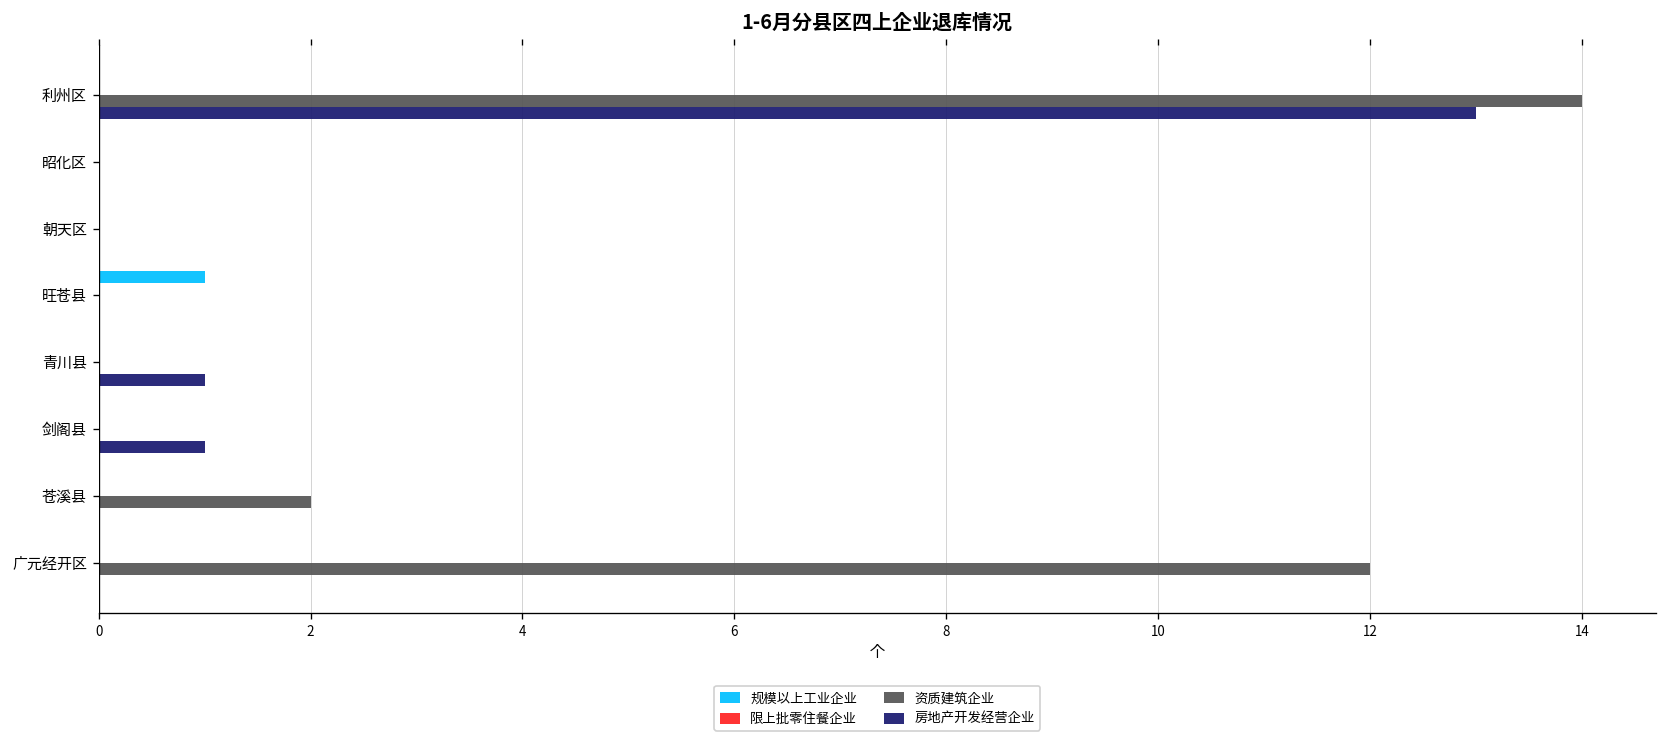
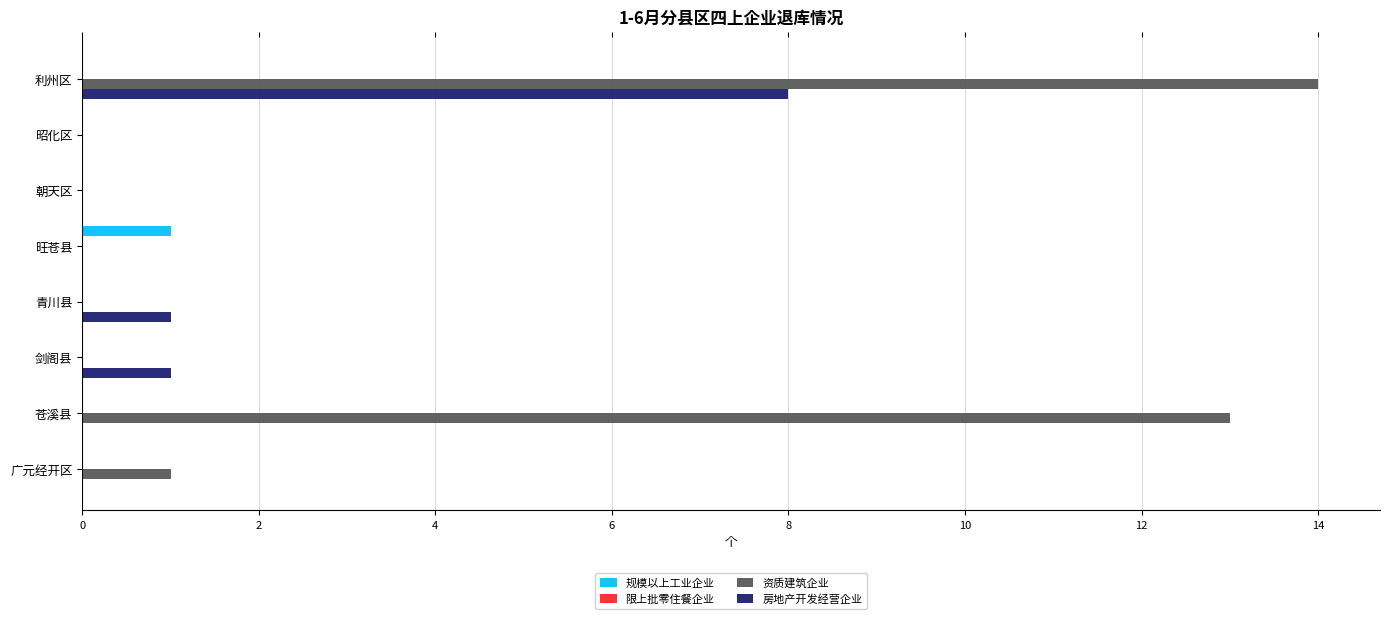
房地产开发经营企业, 利州区: 13 -> 8
资质建筑企业, 苍溪县: 2 -> 13
资质建筑企业, 广元经开区: 12 -> 1
